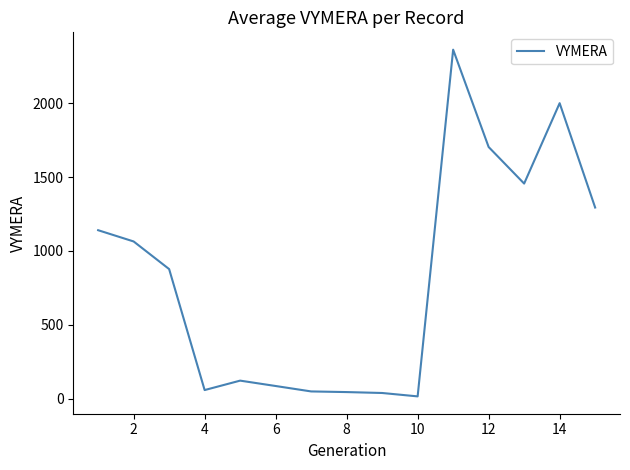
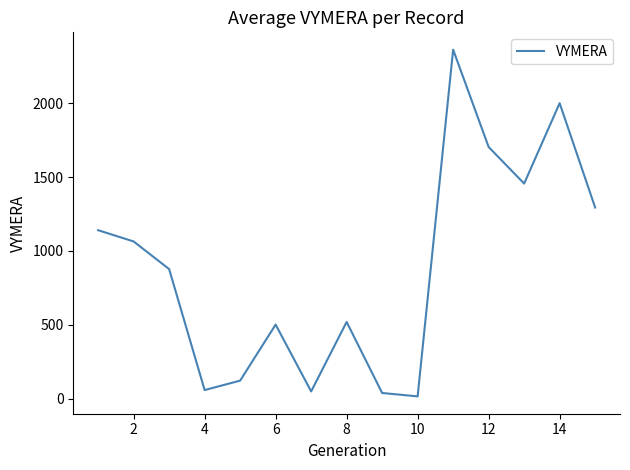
6: 90 -> 500
8: 40 -> 520
